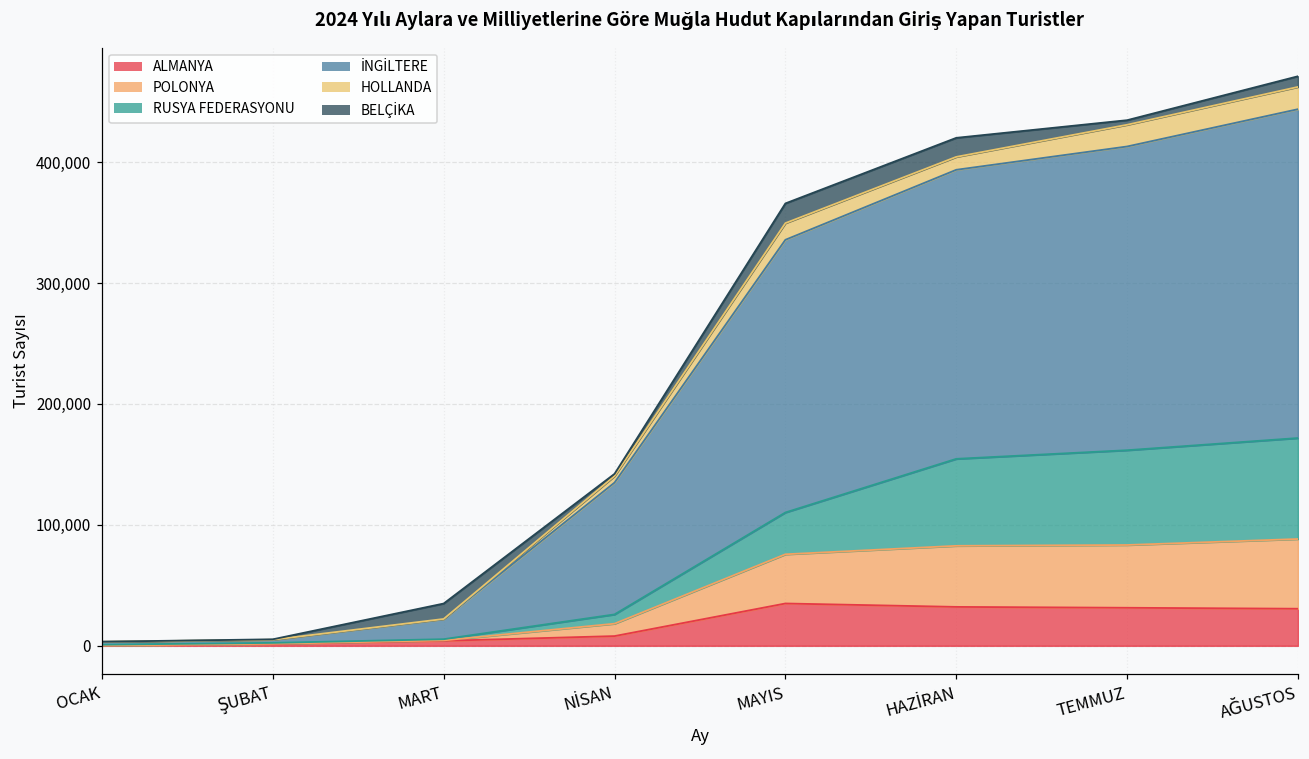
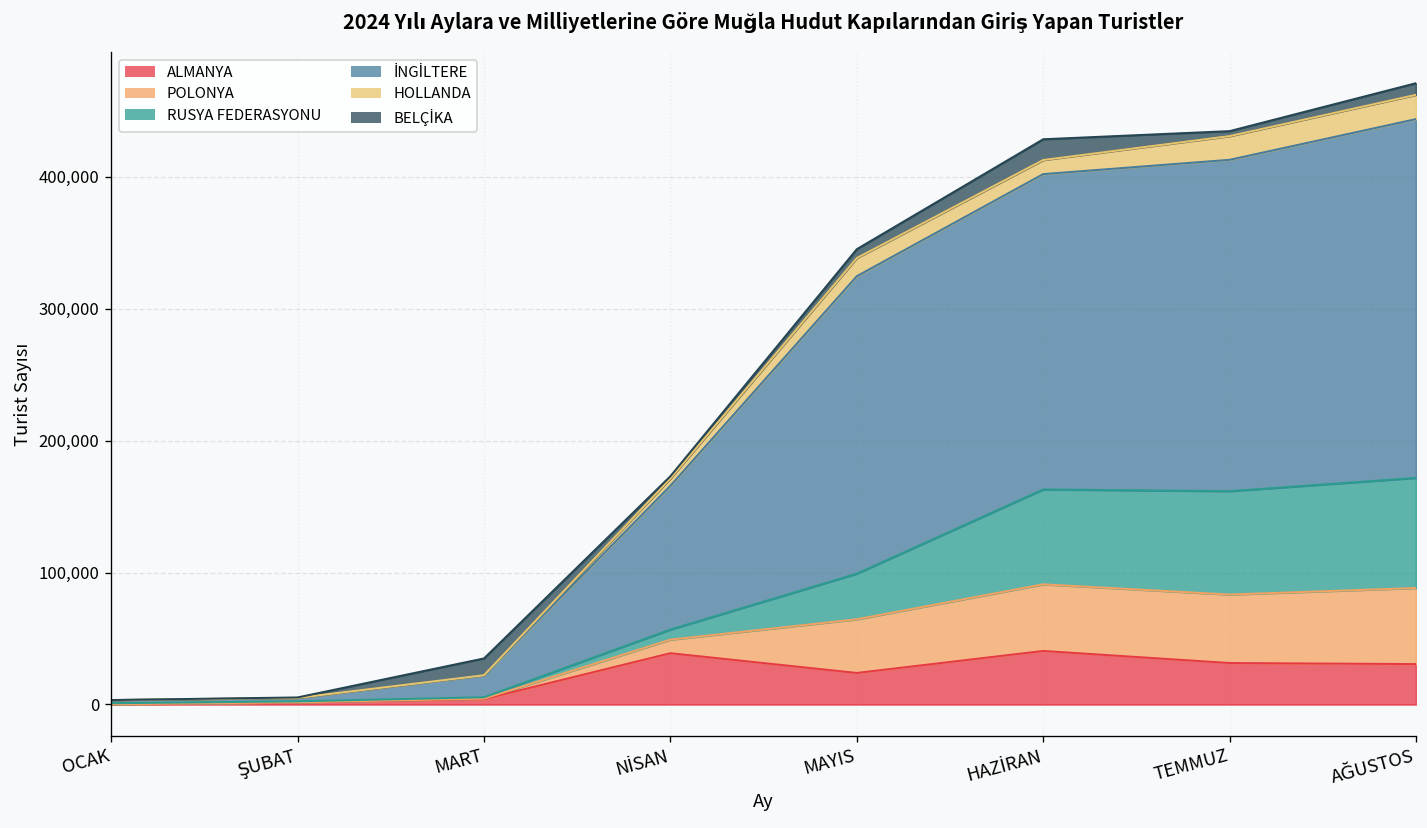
ALMANYA, NİSAN: 8,000 -> 39,000
ALMANYA, MAYIS: 35,000 -> 24,000
BELÇİKA, MAYIS: 16,000 -> 7,000
ALMANYA, HAZİRAN: 32,000 -> 41,000
